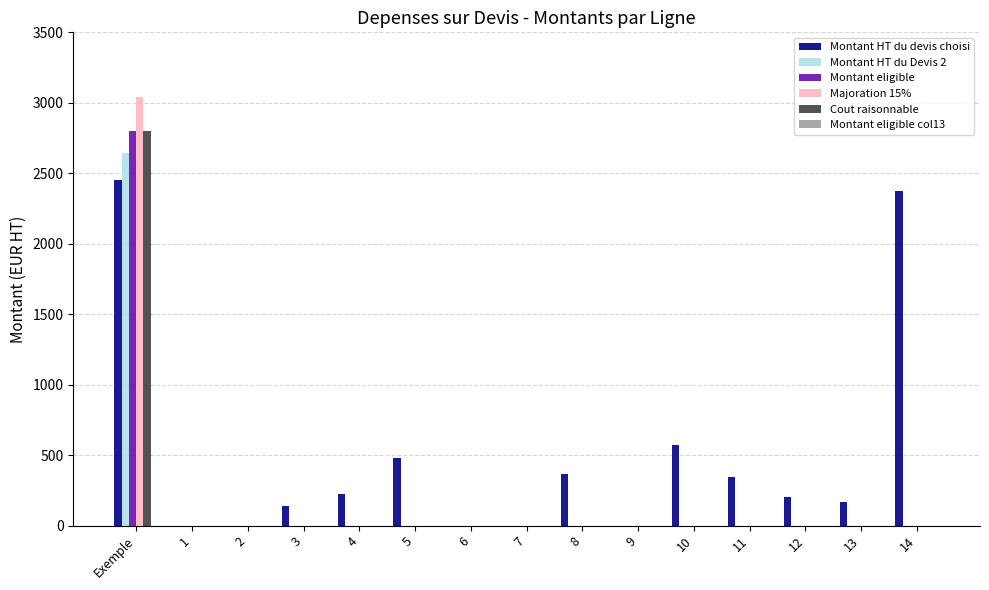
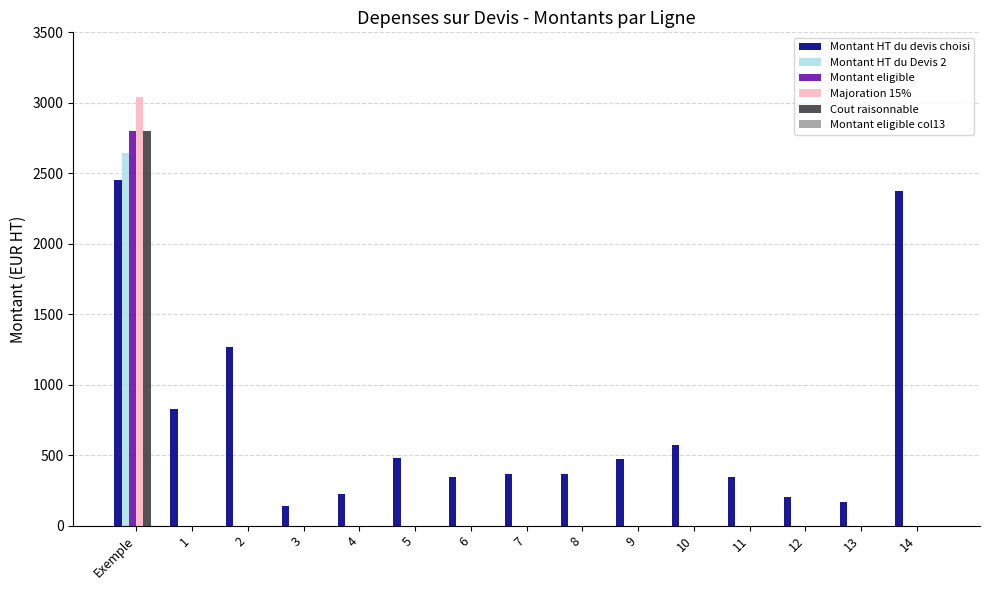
Montant HT du devis choisi, 1: 0 -> 830
Montant HT du devis choisi, 2: 0 -> 1270
Montant HT du devis choisi, 6: 0 -> 350
Montant HT du devis choisi, 7: 0 -> 370
Montant HT du devis choisi, 9: 0 -> 480
